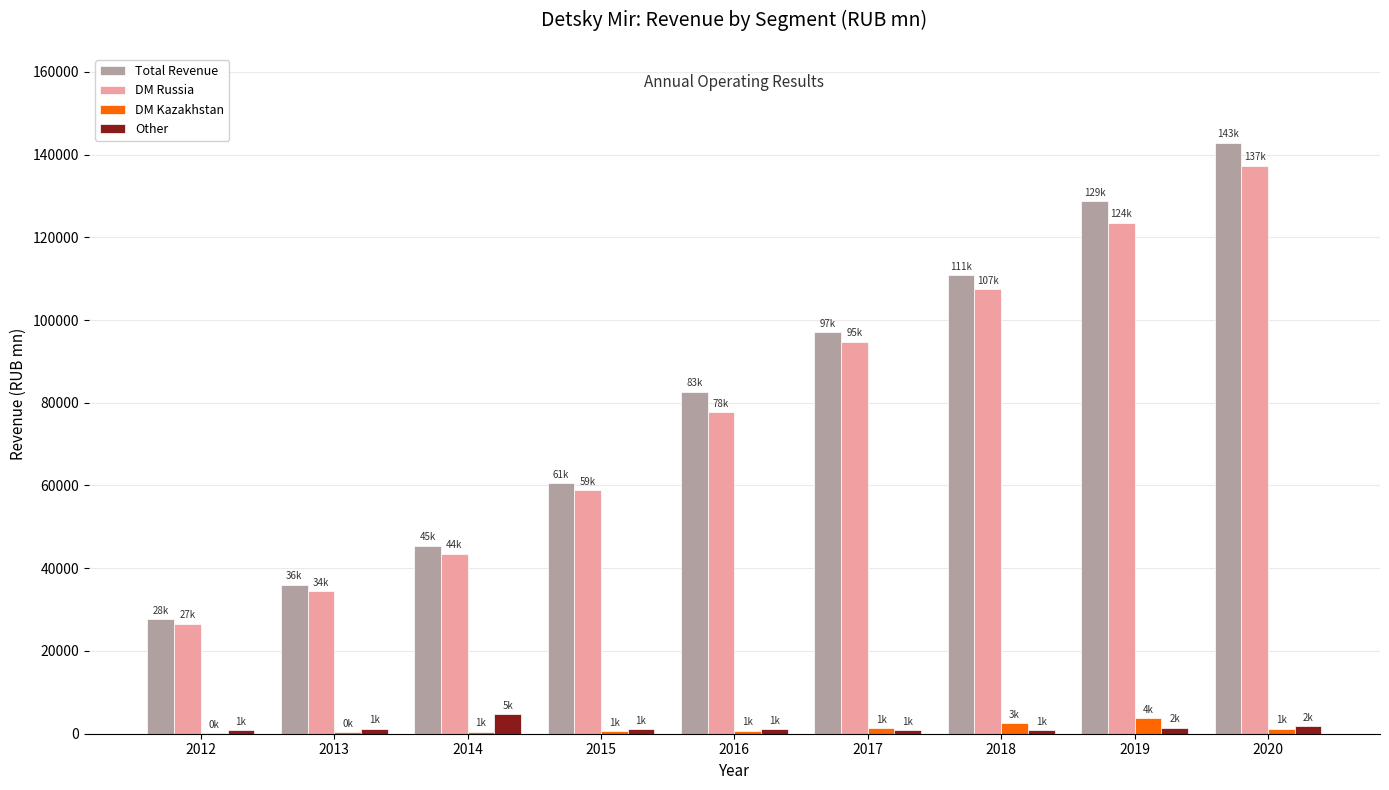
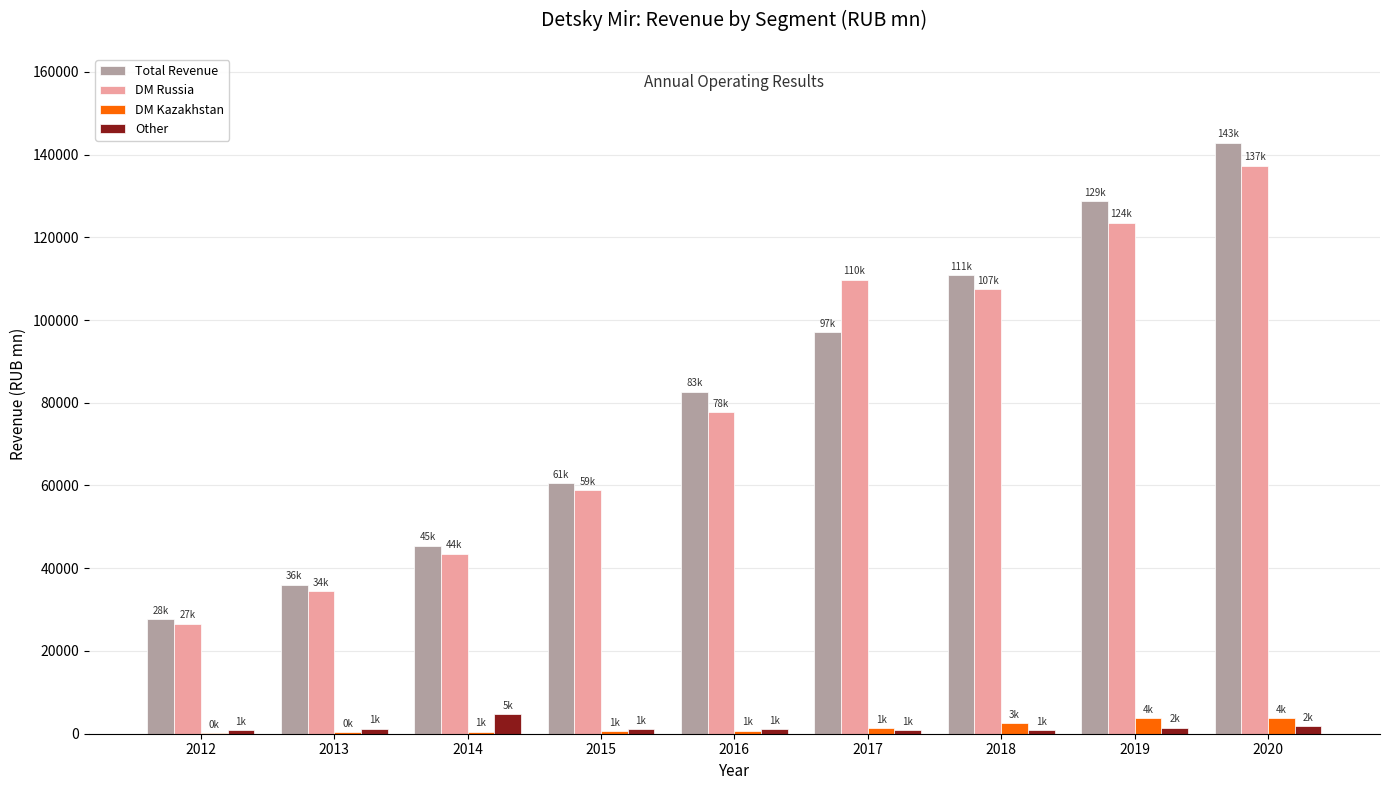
DM Russia, 2017: 95k -> 110k
DM Kazakhstan, 2020: 1k -> 4k
